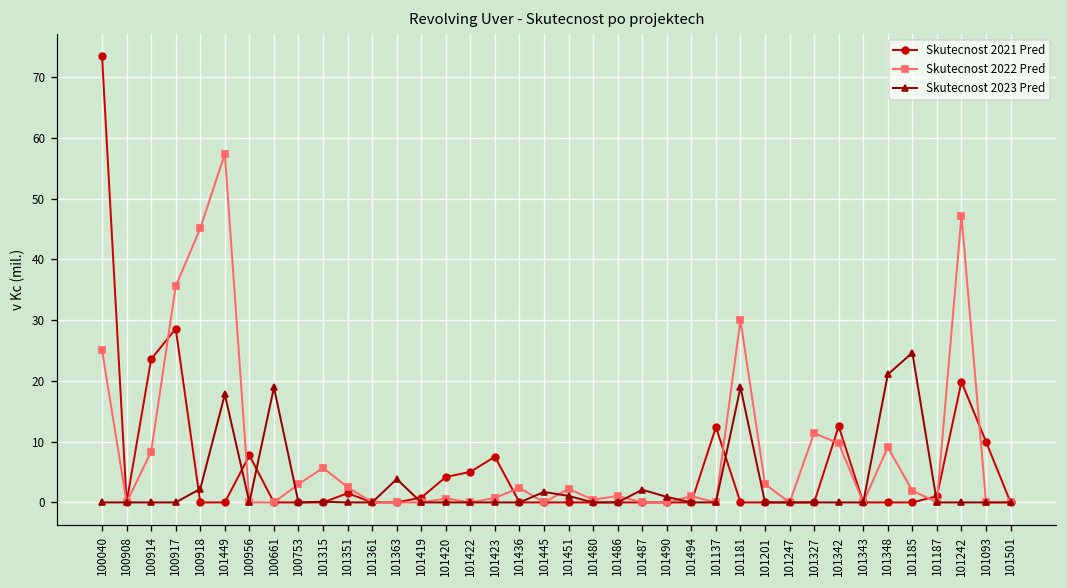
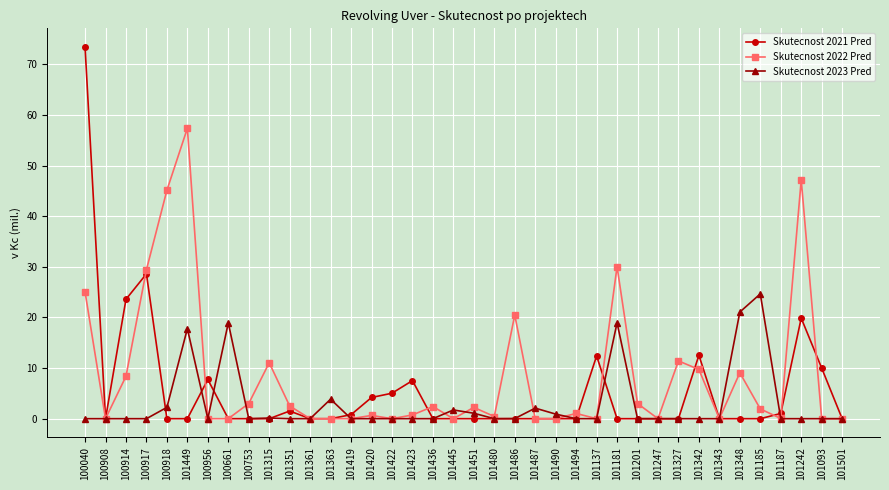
Skutecnost 2022 Pred, 100917: 36 -> 29
Skutecnost 2022 Pred, 101315: 6 -> 11
Skutecnost 2022 Pred, 101486: 1 -> 20
